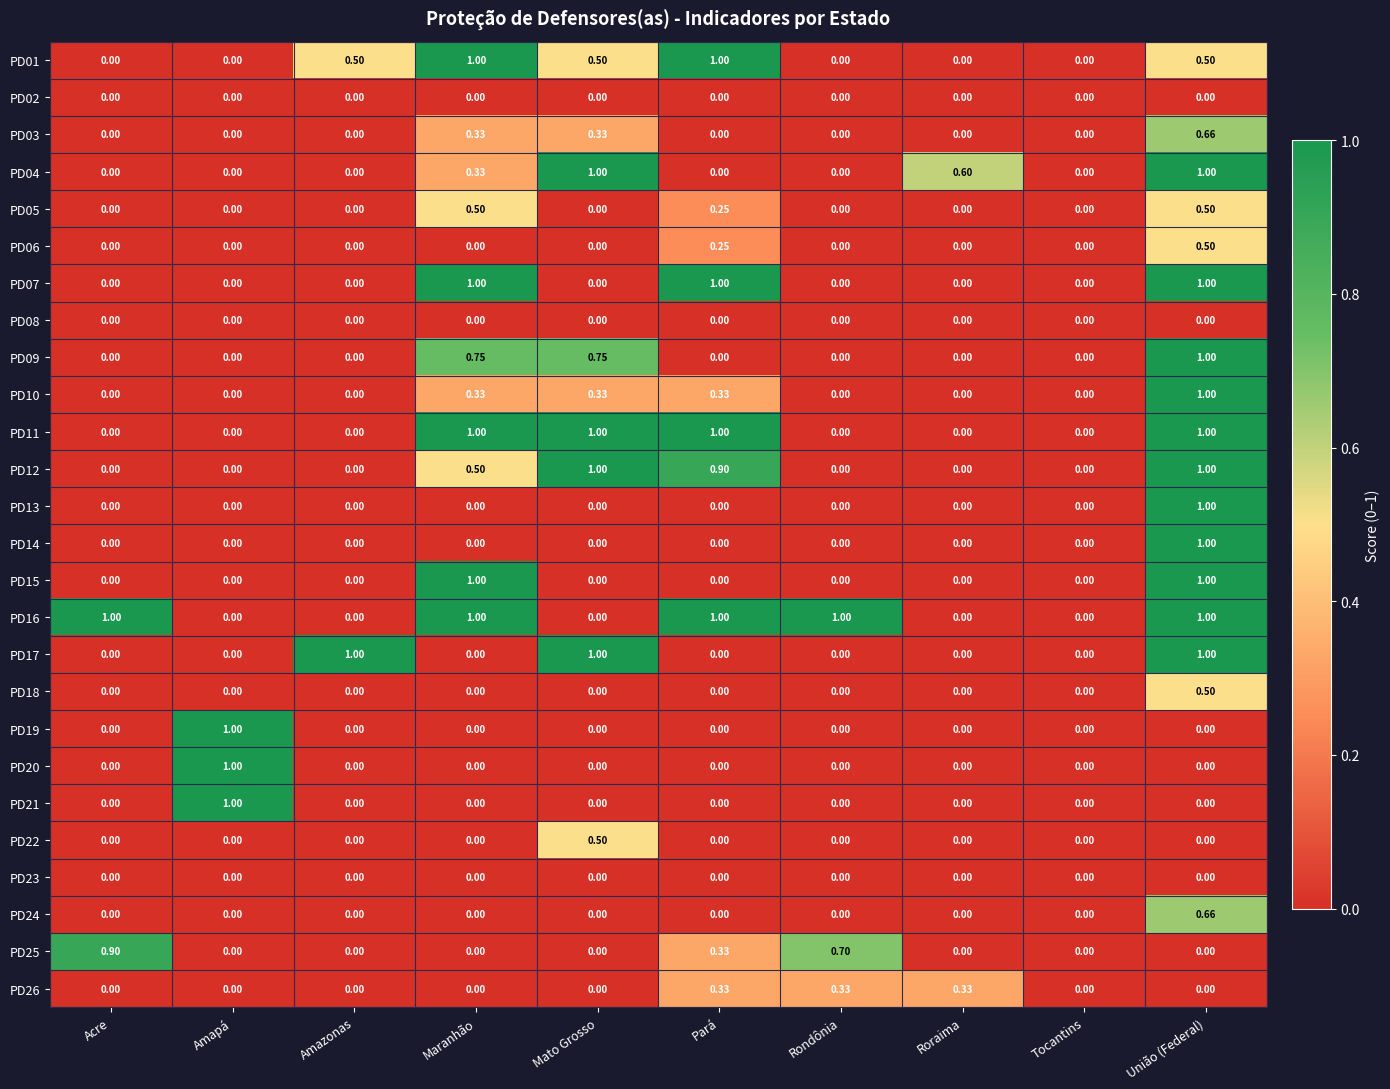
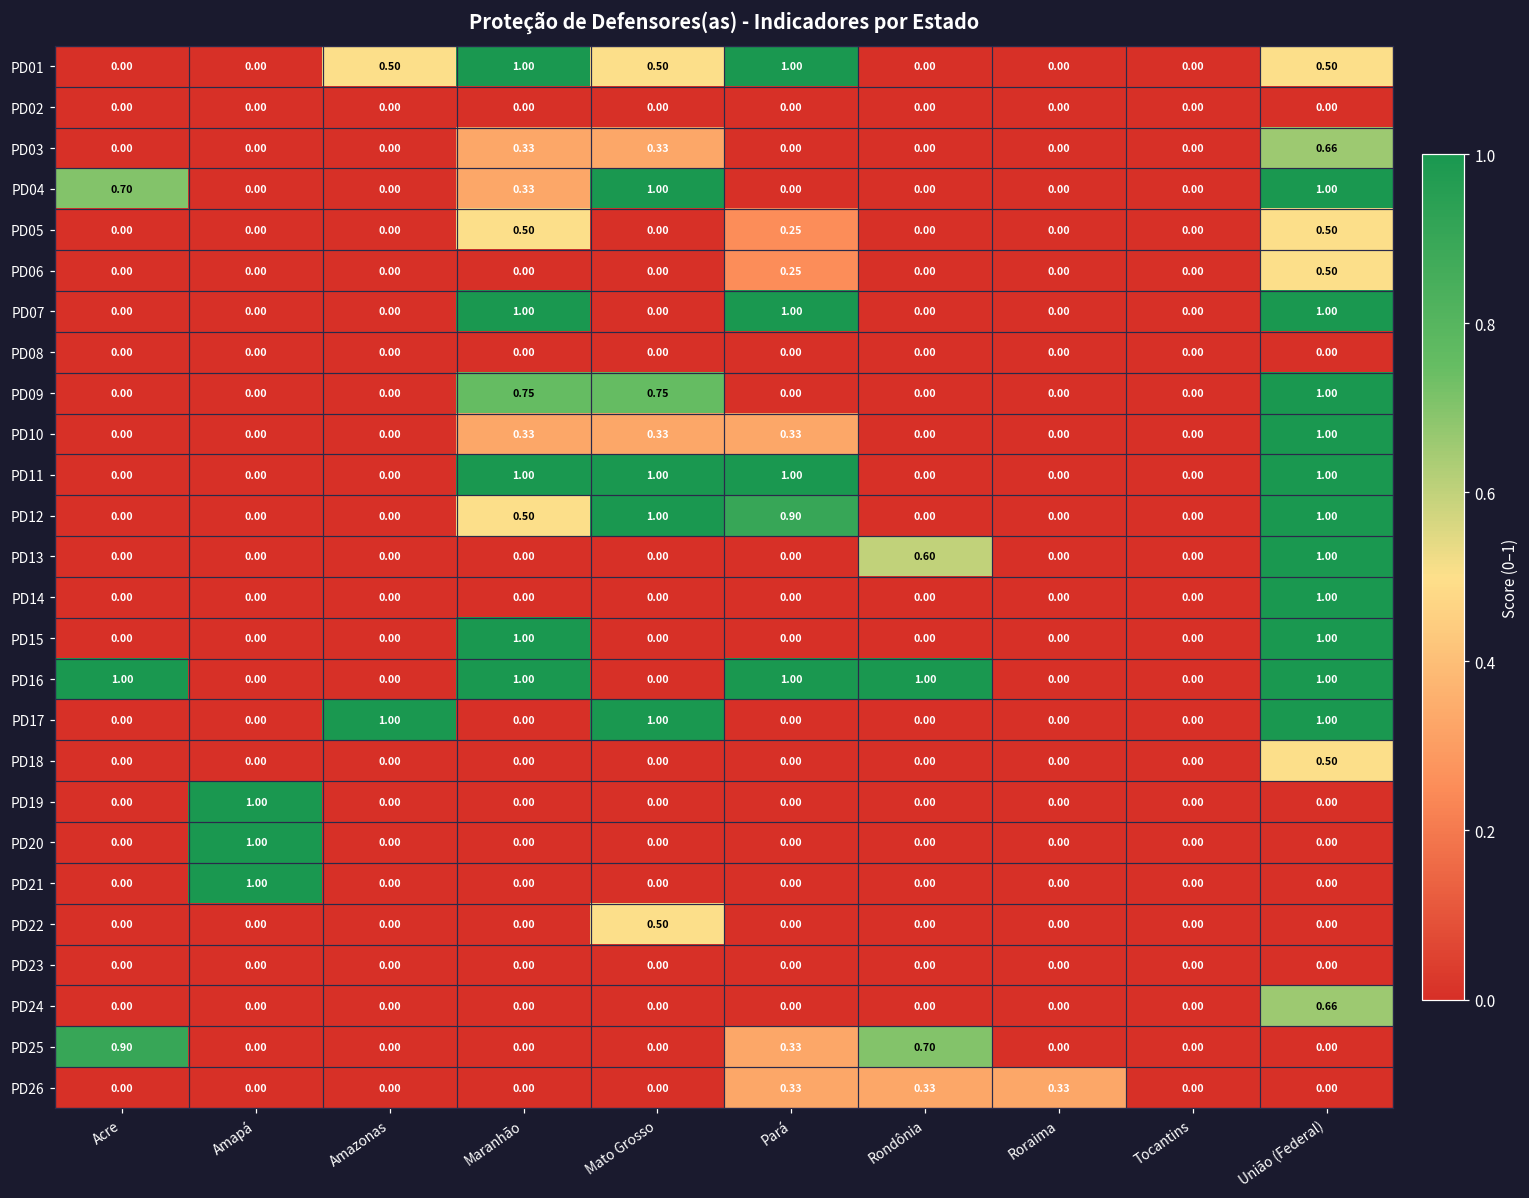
PD04, Acre: 0.00 -> 0.70
PD04, Roraima: 0.60 -> 0.00
PD13, Rondônia: 0.00 -> 0.60
